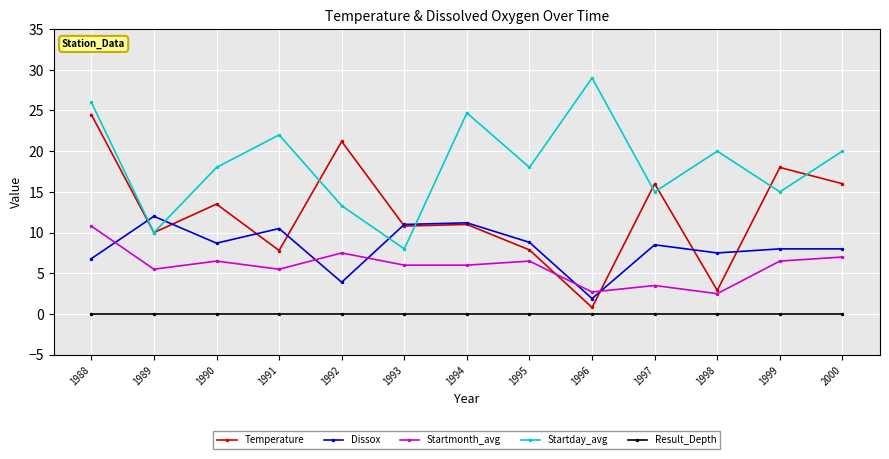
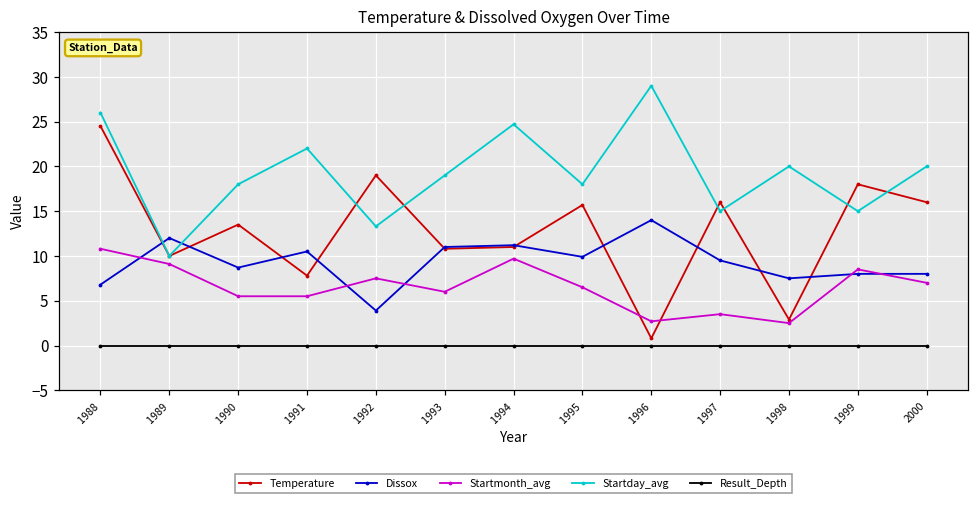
Startmonth_avg, 1989: 6 -> 9
Startmonth_avg, 1990: 7 -> 6
Temperature, 1992: 21 -> 19
Startday_avg, 1993: 8 -> 19
Startmonth_avg, 1994: 6 -> 10
Temperature, 1995: 8 -> 16
Dissox, 1995: 9 -> 10
Dissox, 1996: 2 -> 14
Dissox, 1997: 9 -> 10
Startmonth_avg, 1999: 7 -> 9
